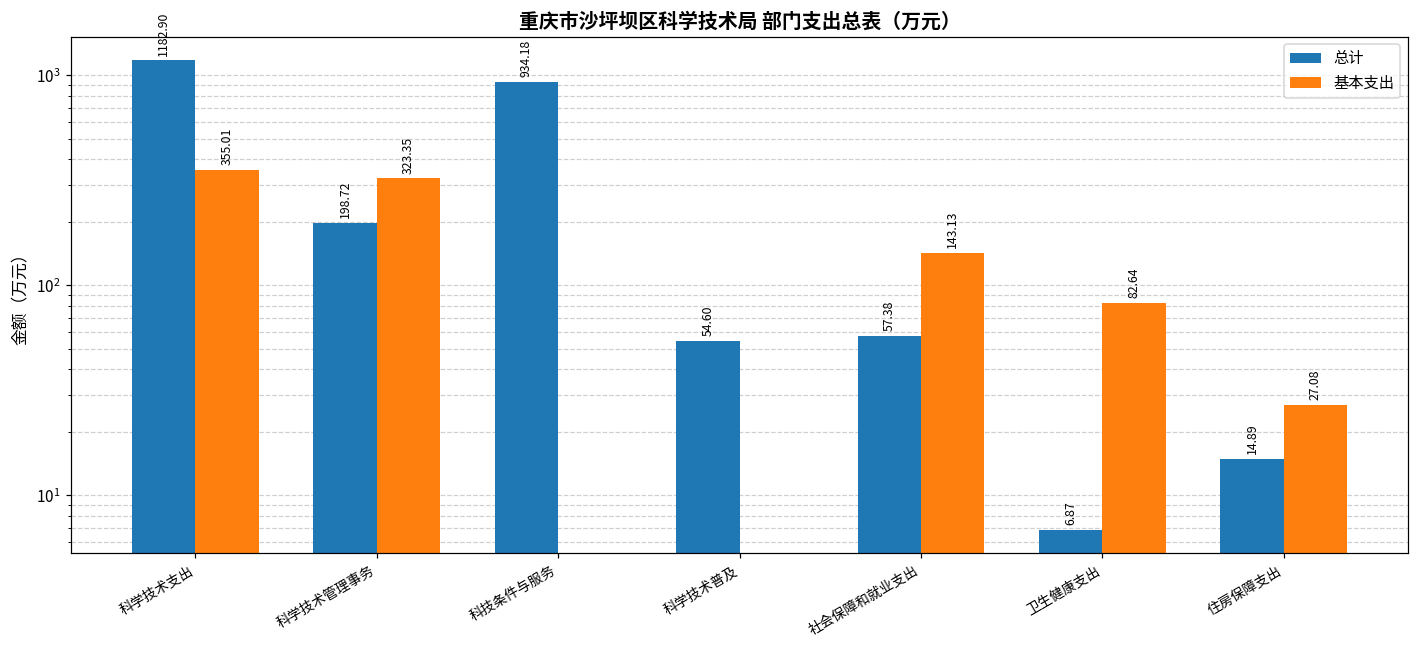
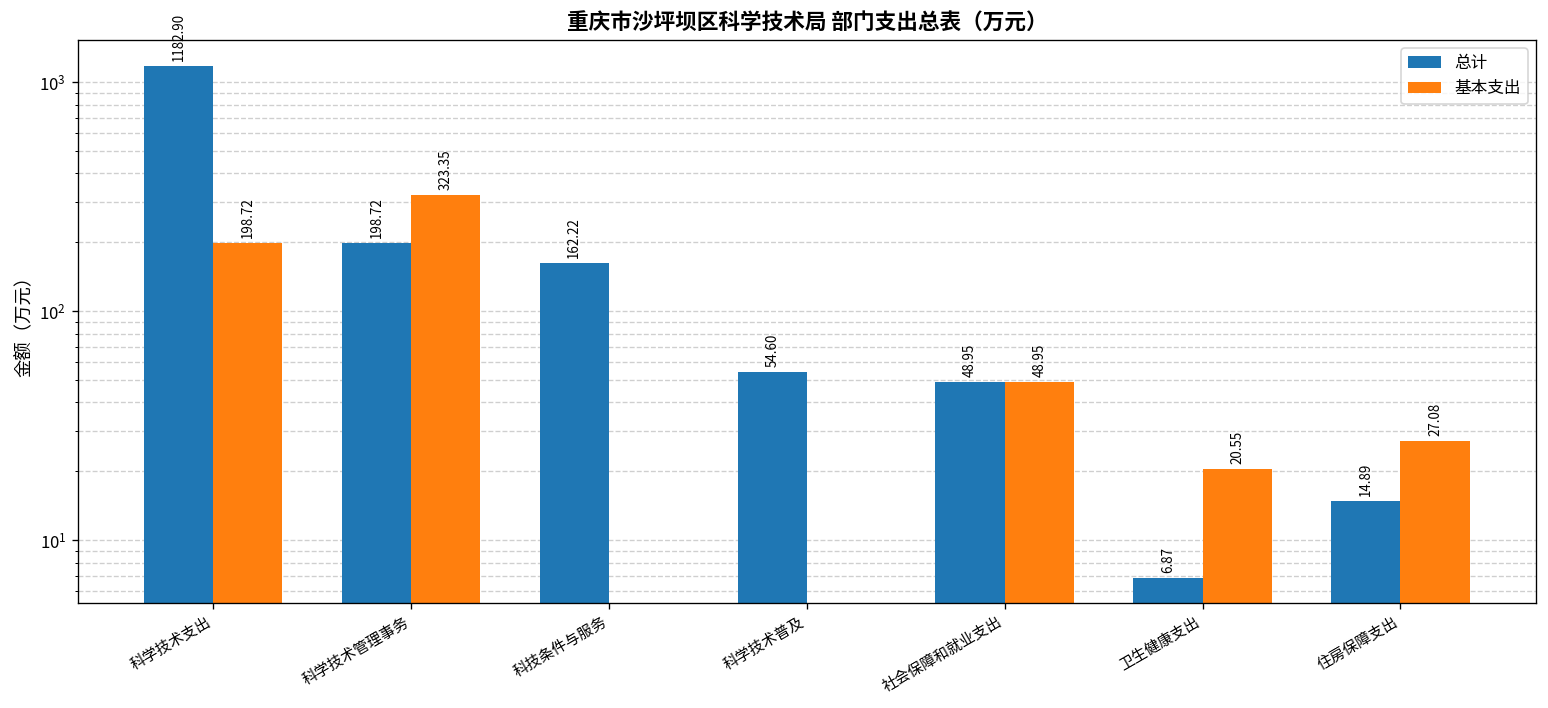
基本支出, 科学技术支出: 355.01 -> 198.72
总计, 科技条件与服务: 934.18 -> 162.22
总计, 社会保障和就业支出: 57.38 -> 48.95
基本支出, 社会保障和就业支出: 143.13 -> 48.95
基本支出, 卫生健康支出: 82.64 -> 20.55
